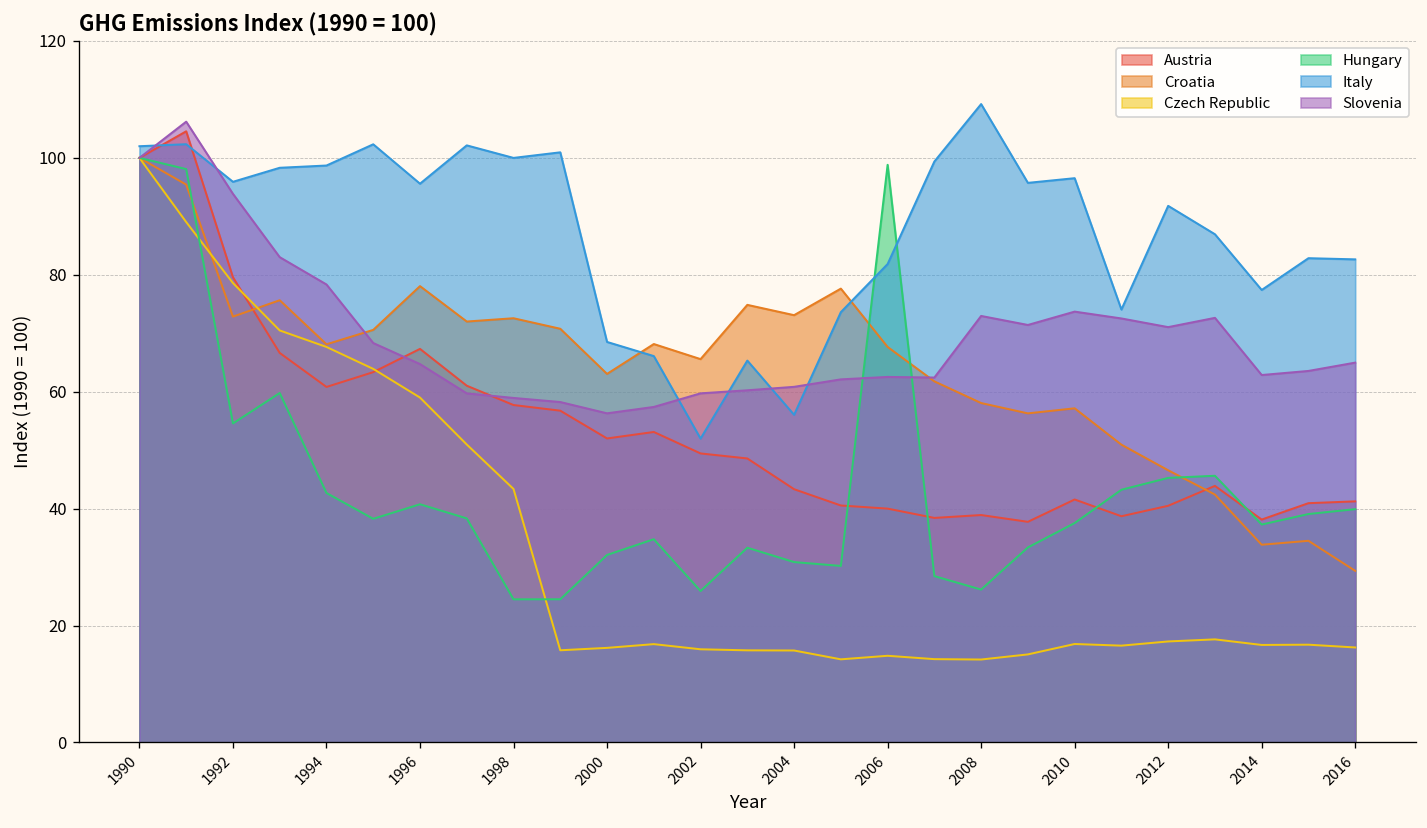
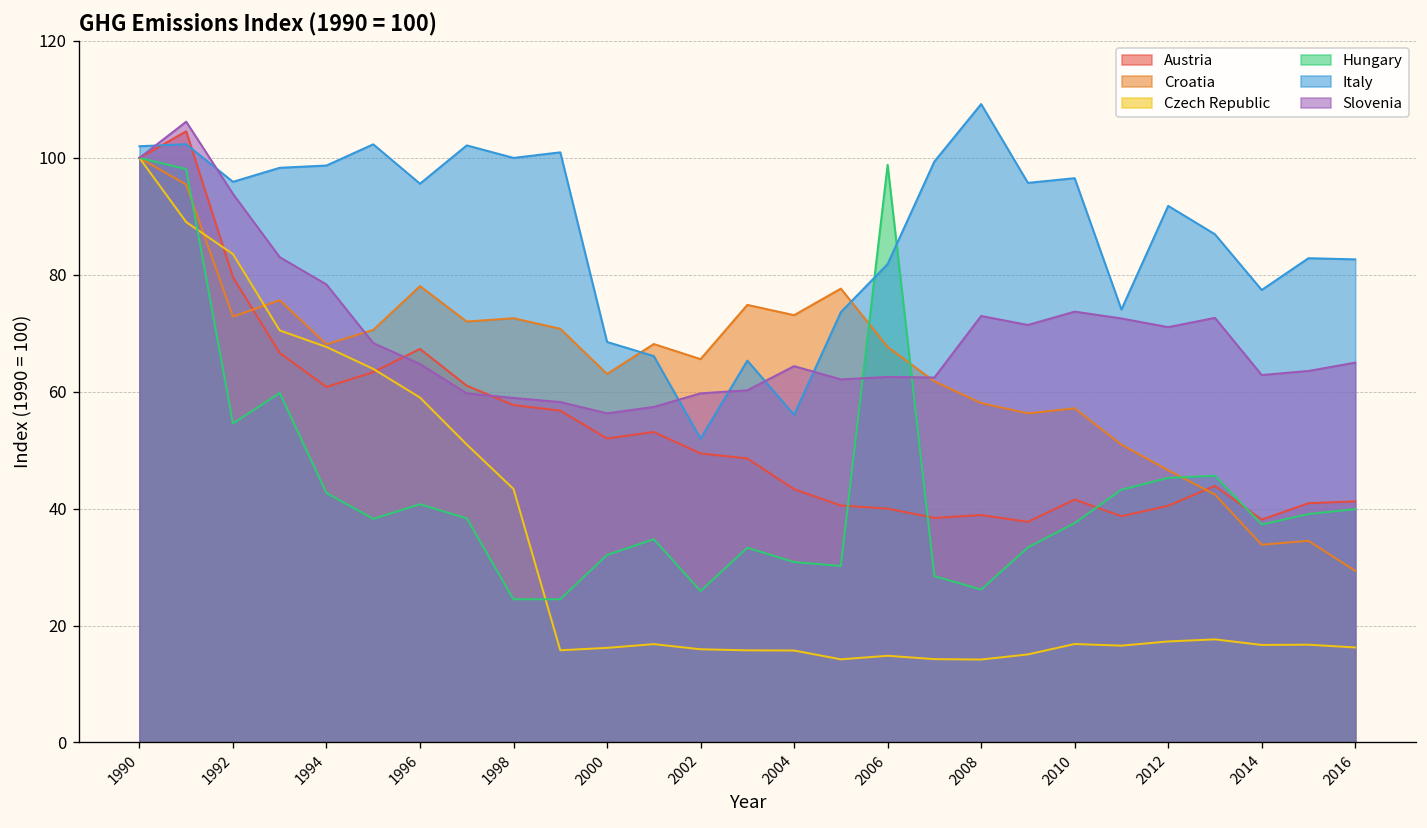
Czech Republic, 1992: 79 -> 84
Slovenia, 2004: 61 -> 64
